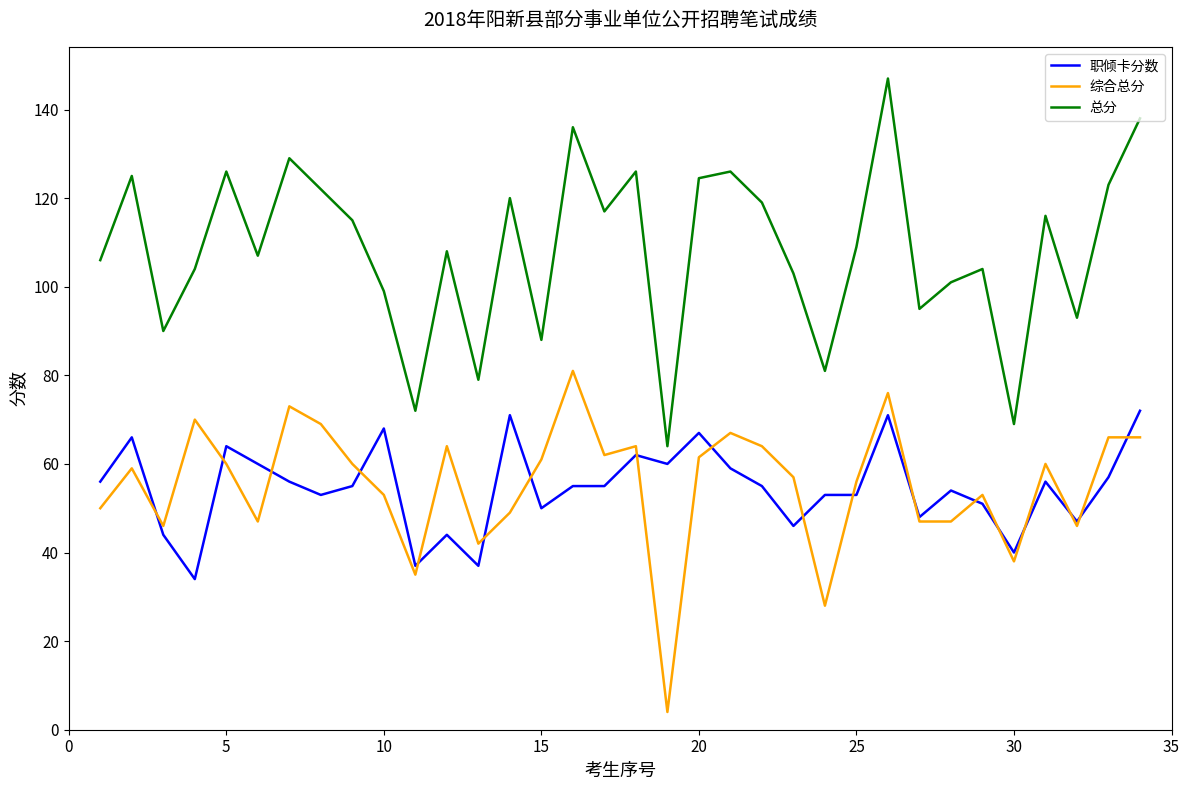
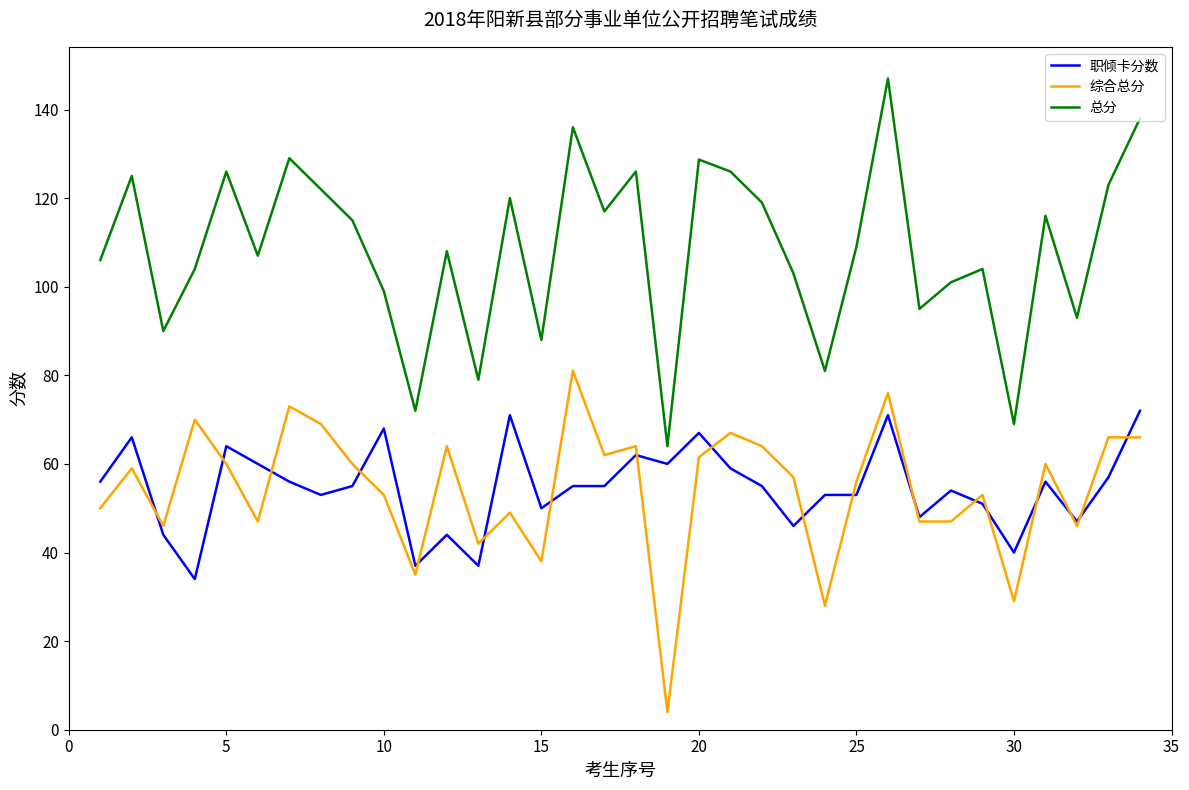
综合总分, 15: 61 -> 38
总分, 20: 125 -> 129
综合总分, 30: 38 -> 29
